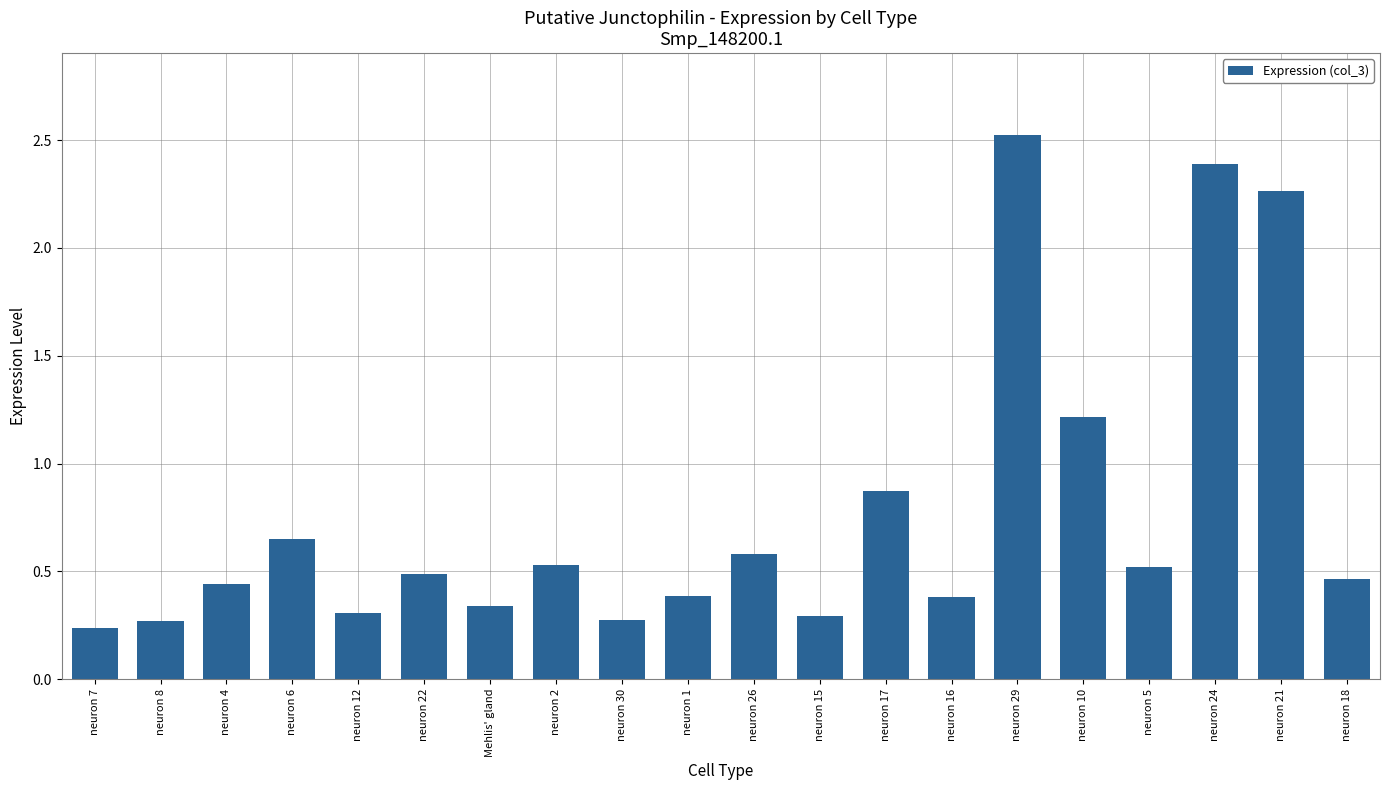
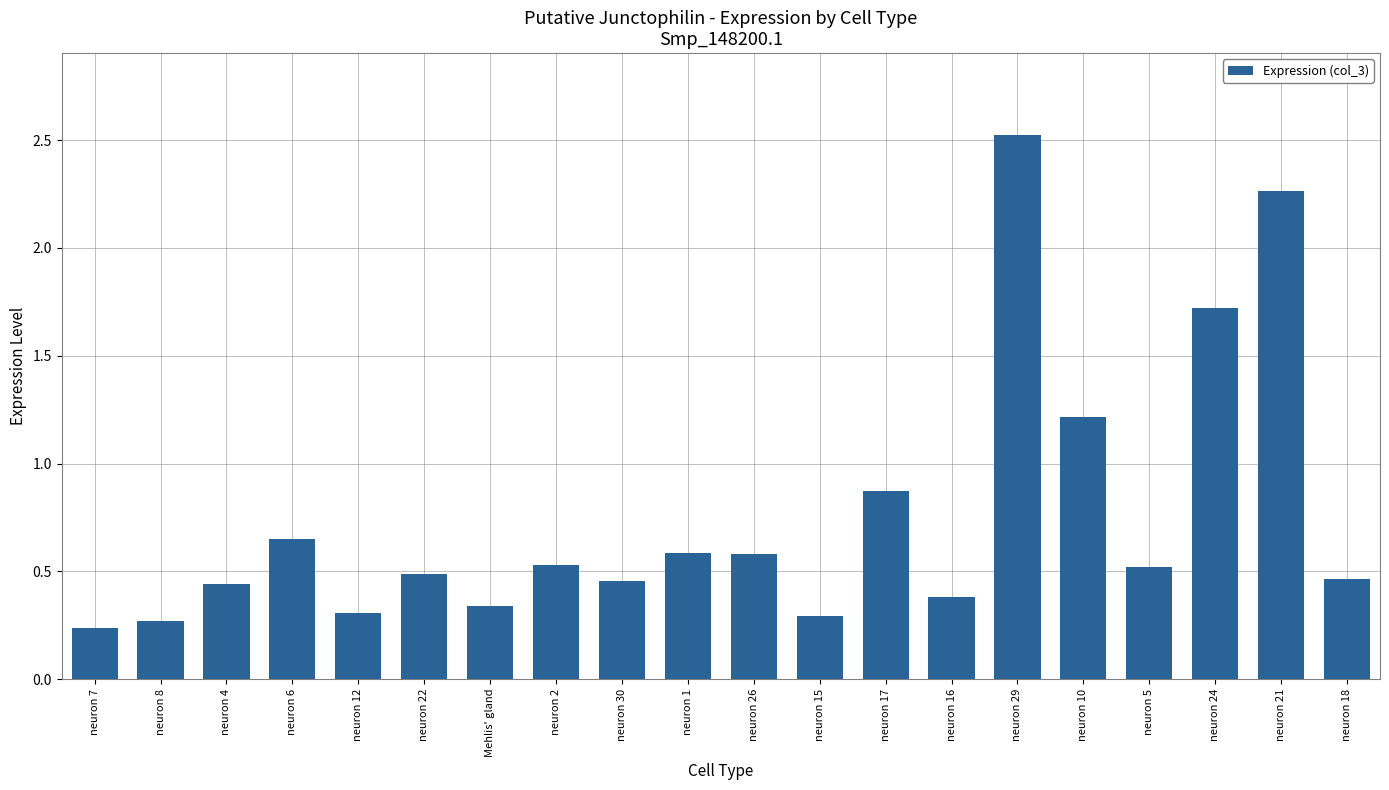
neuron 30: 0.28 -> 0.46
neuron 1: 0.39 -> 0.58
neuron 24: 2.39 -> 1.72
